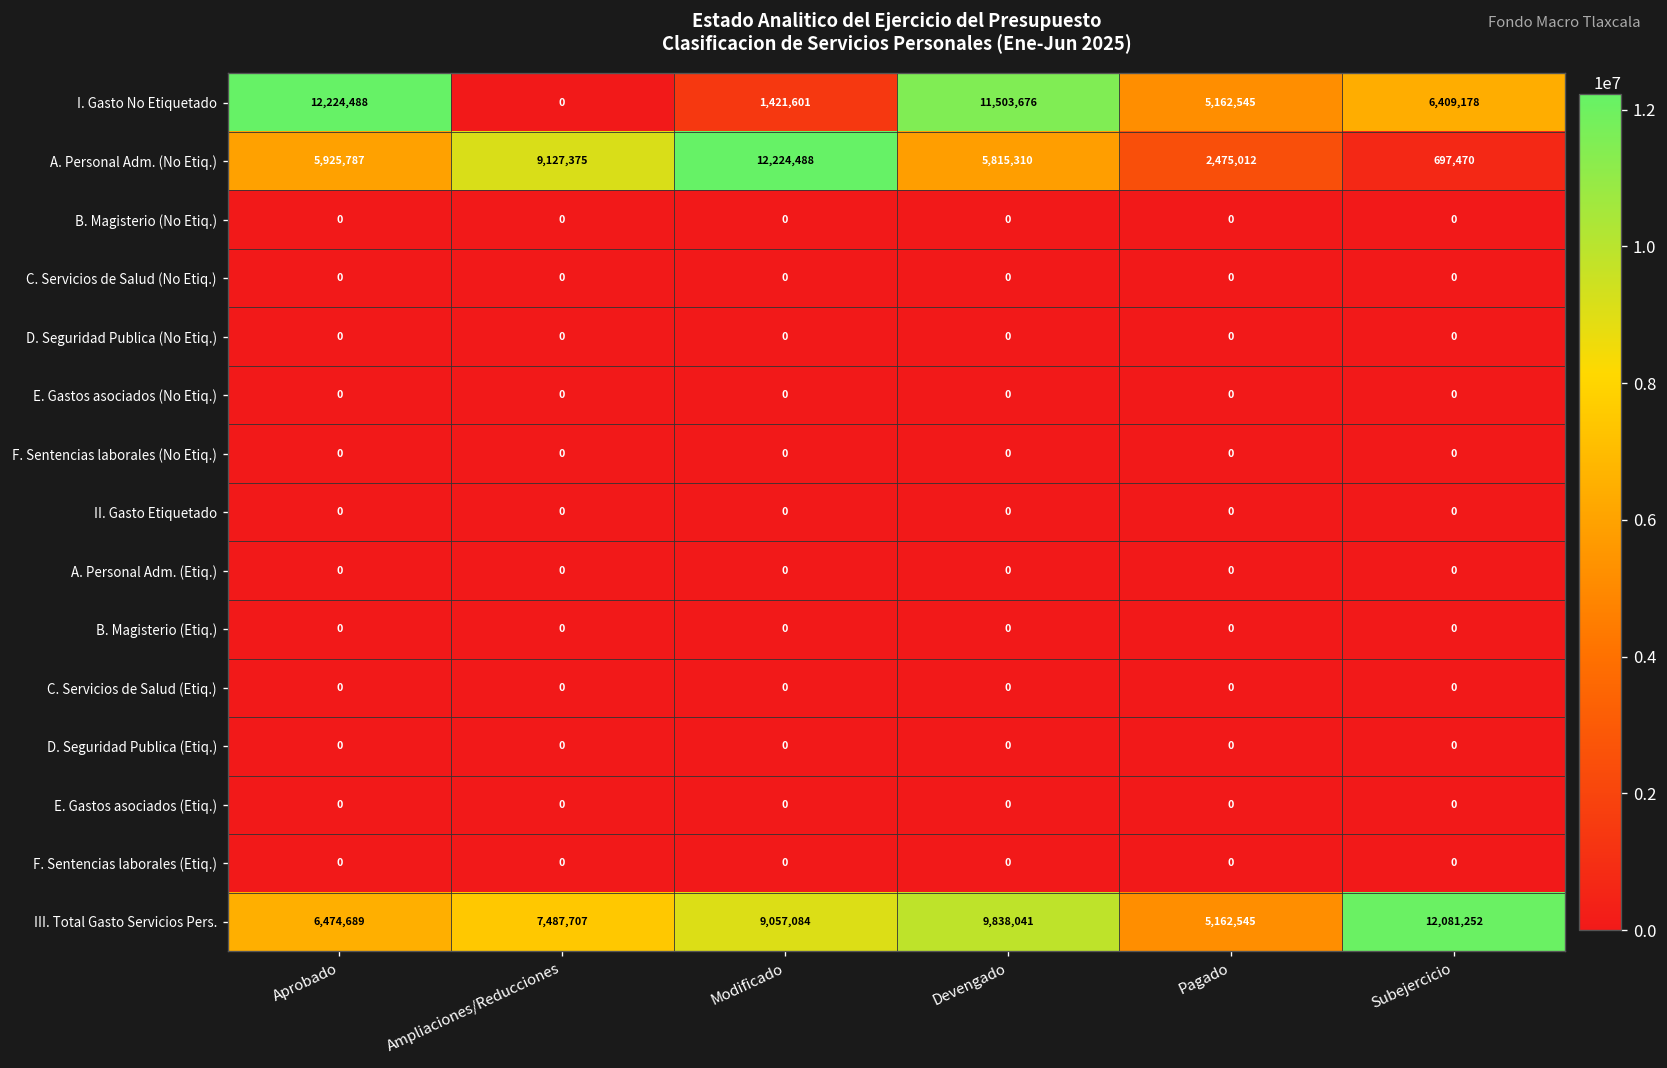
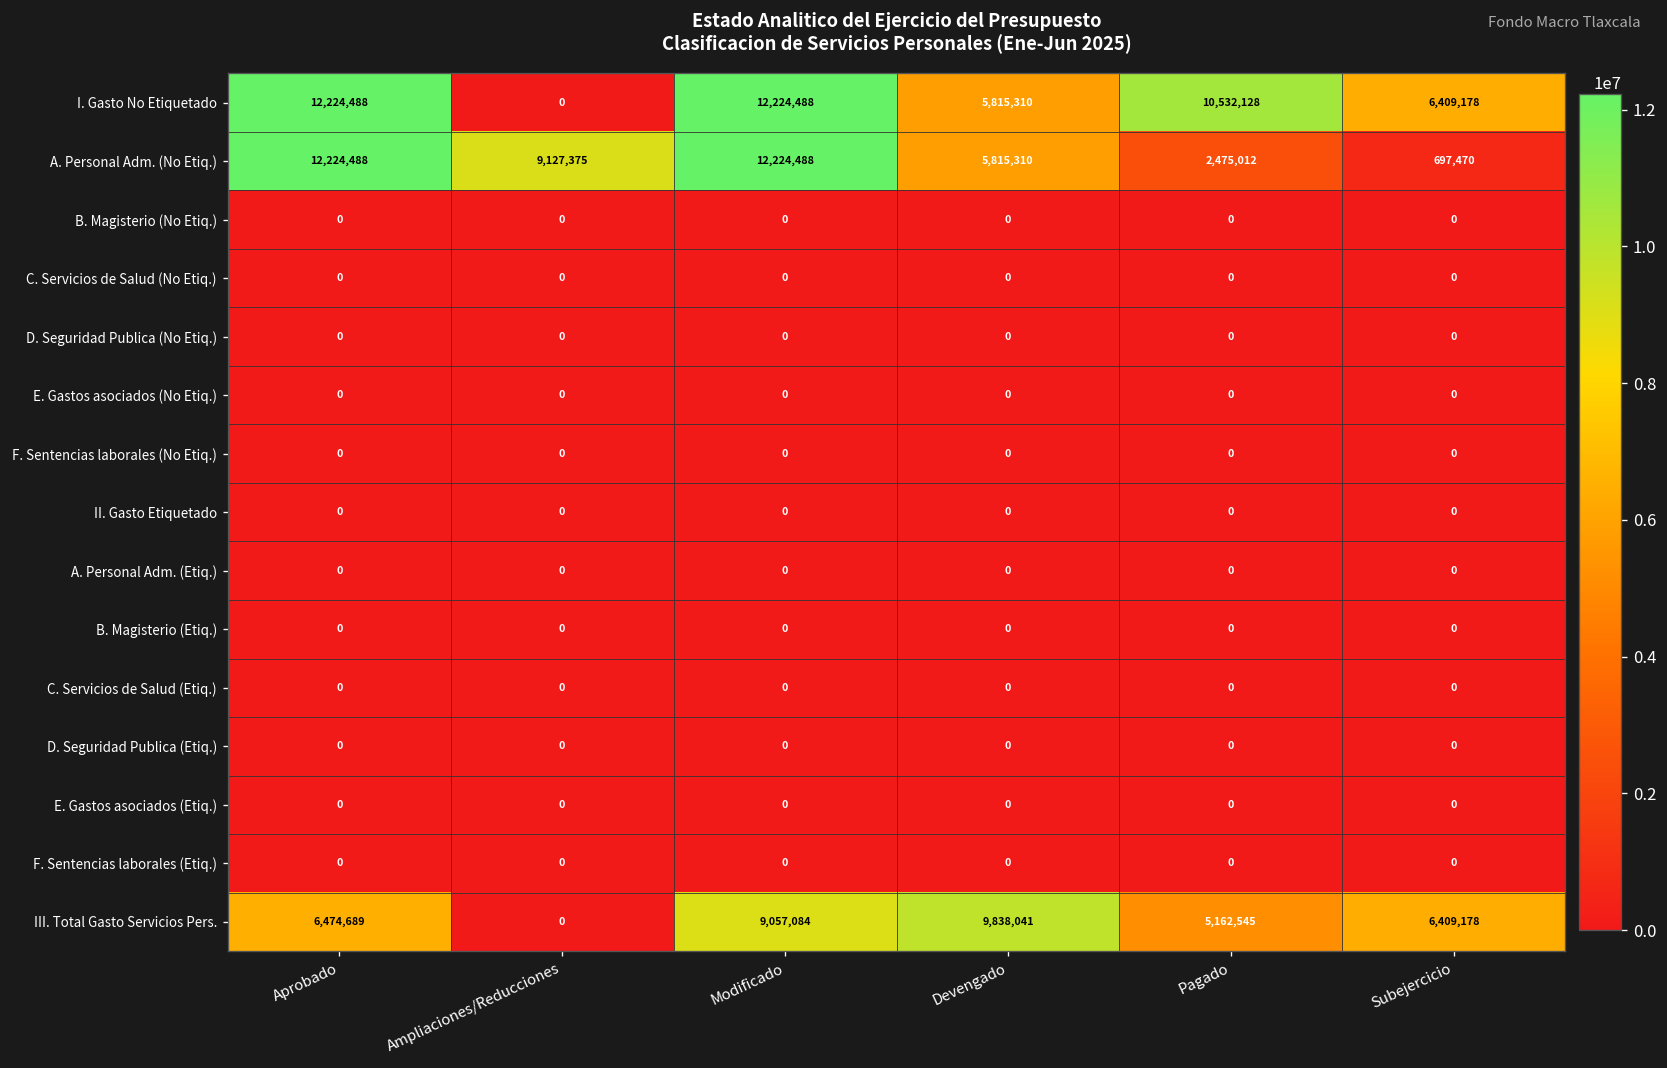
I. Gasto No Etiquetado, Modificado: 1,421,601 -> 12,224,488
I. Gasto No Etiquetado, Devengado: 11,503,676 -> 5,815,310
I. Gasto No Etiquetado, Pagado: 5,162,545 -> 10,532,128
A. Personal Adm. (No Etiq.), Aprobado: 5,925,787 -> 12,224,488
III. Total Gasto Servicios Pers., Ampliaciones/Reducciones: 7,487,707 -> 0
III. Total Gasto Servicios Pers., Subejercicio: 12,081,252 -> 6,409,178
